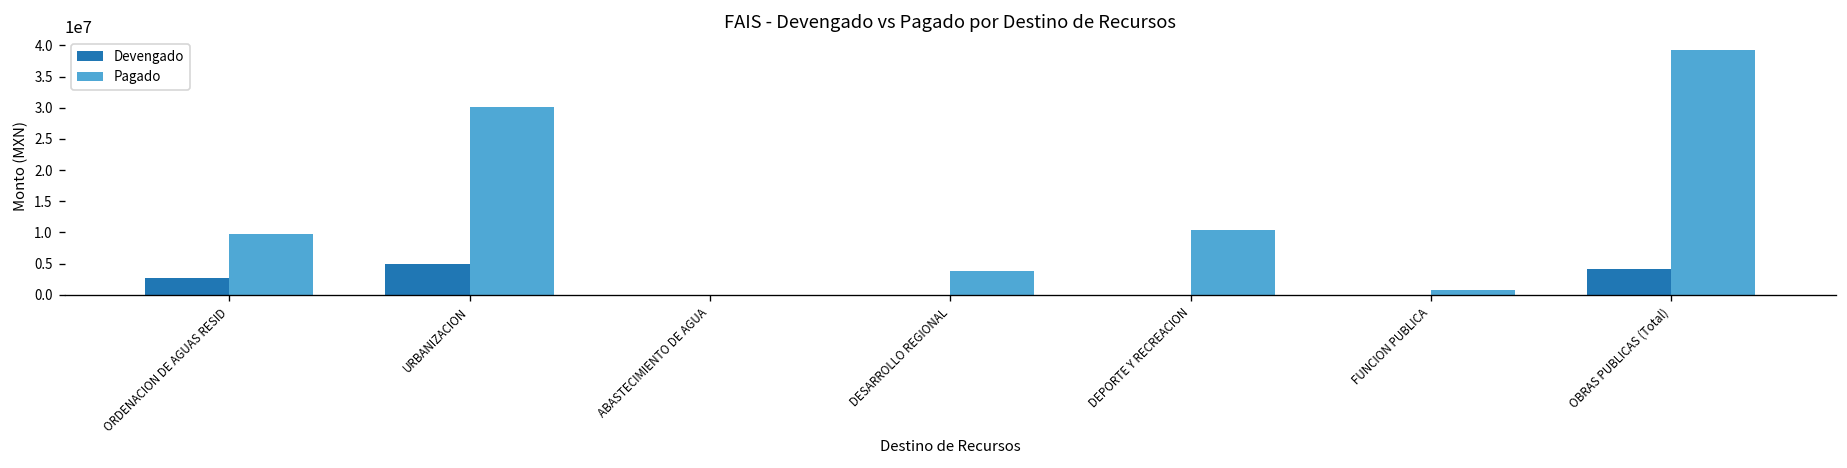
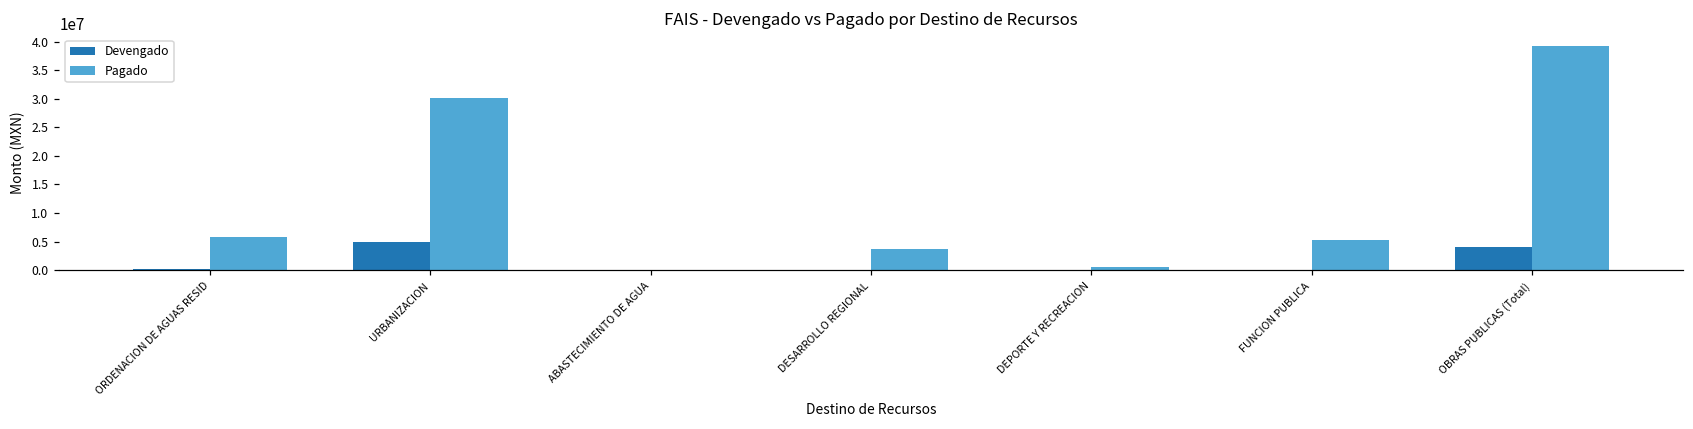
Devengado, ORDENACION DE AGUAS RESID: 3000000 -> 0
Pagado, ORDENACION DE AGUAS RESID: 10000000 -> 6000000
Pagado, DEPORTE Y RECREACION: 10000000 -> 1000000
Pagado, FUNCION PUBLICA: 1000000 -> 5000000
